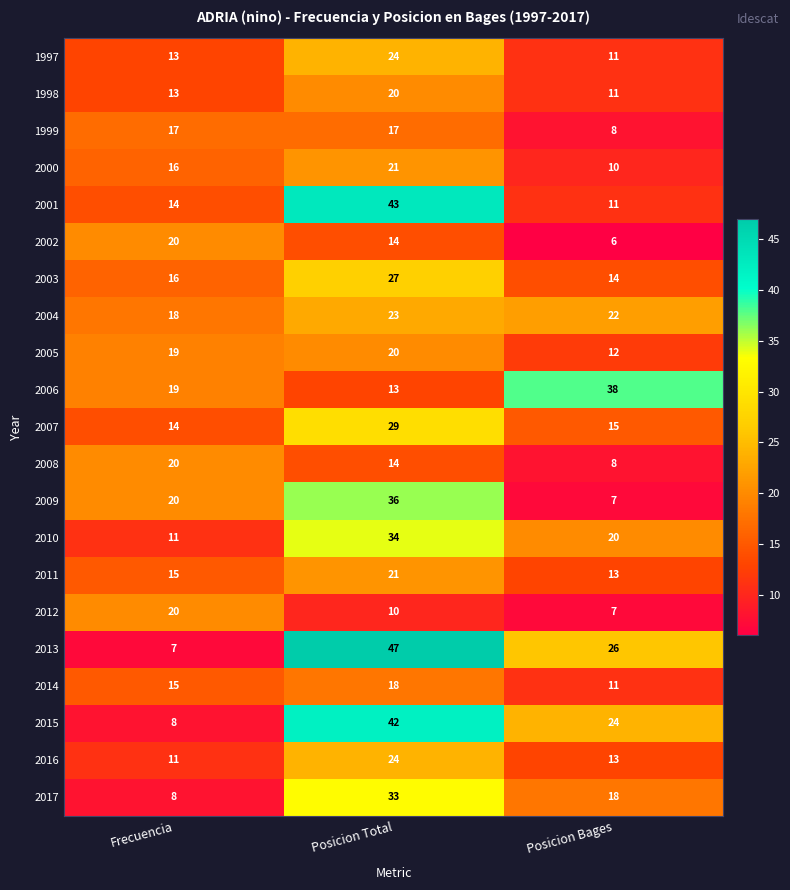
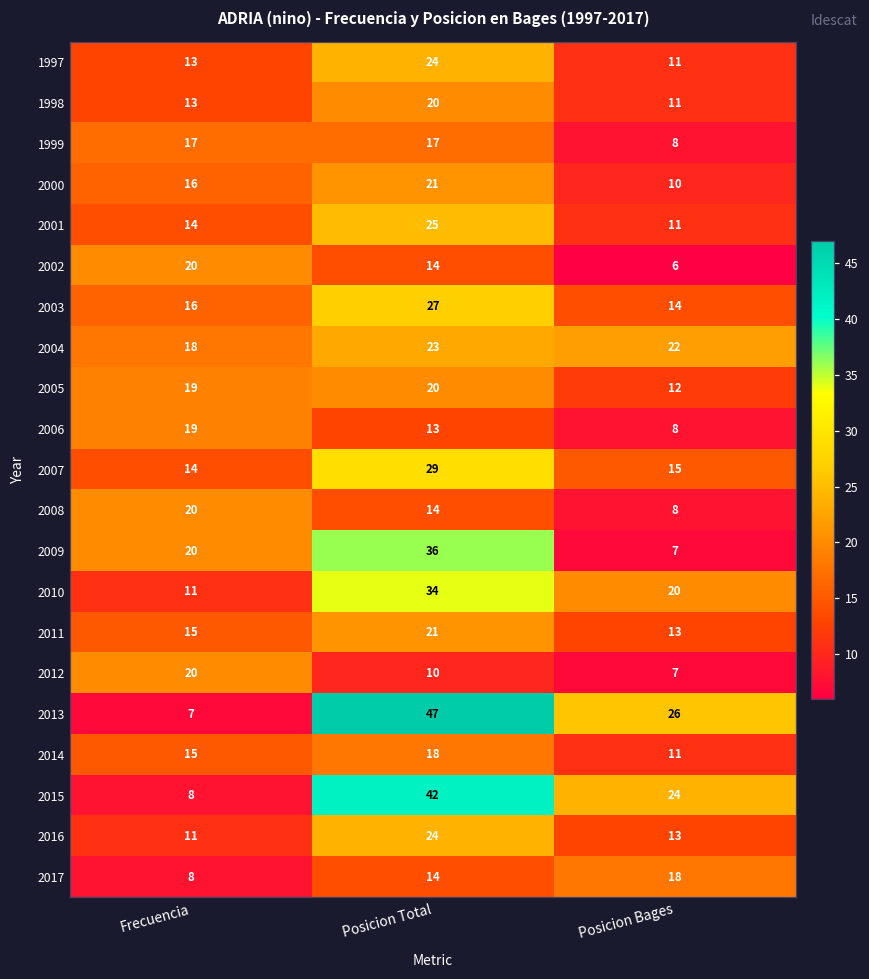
2001, Posicion Total: 43 -> 25
2006, Posicion Bages: 38 -> 8
2017, Posicion Total: 33 -> 14
